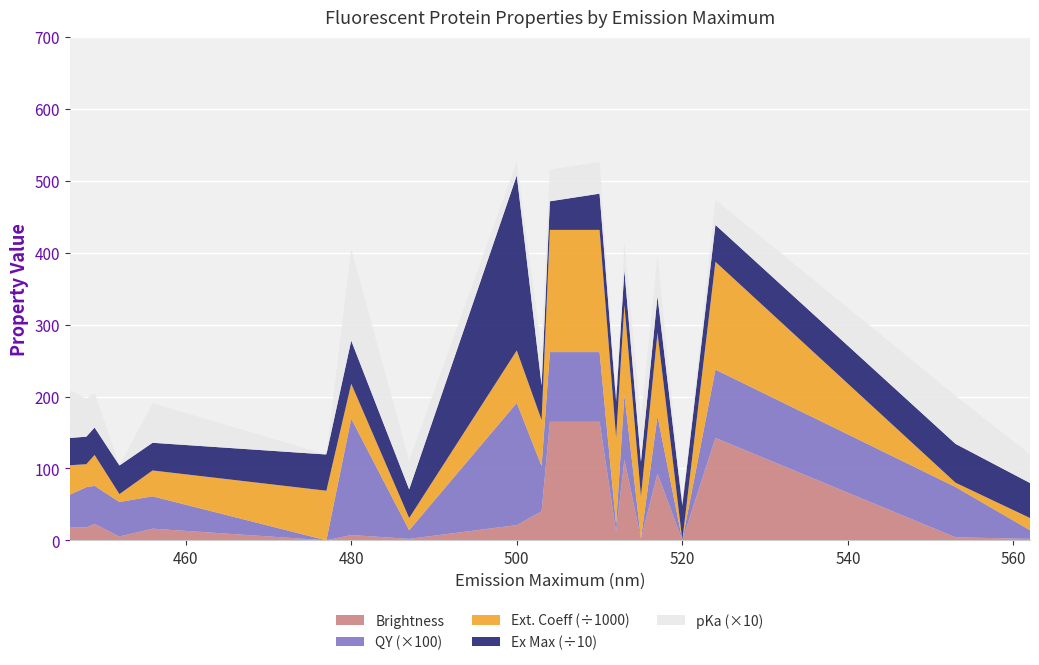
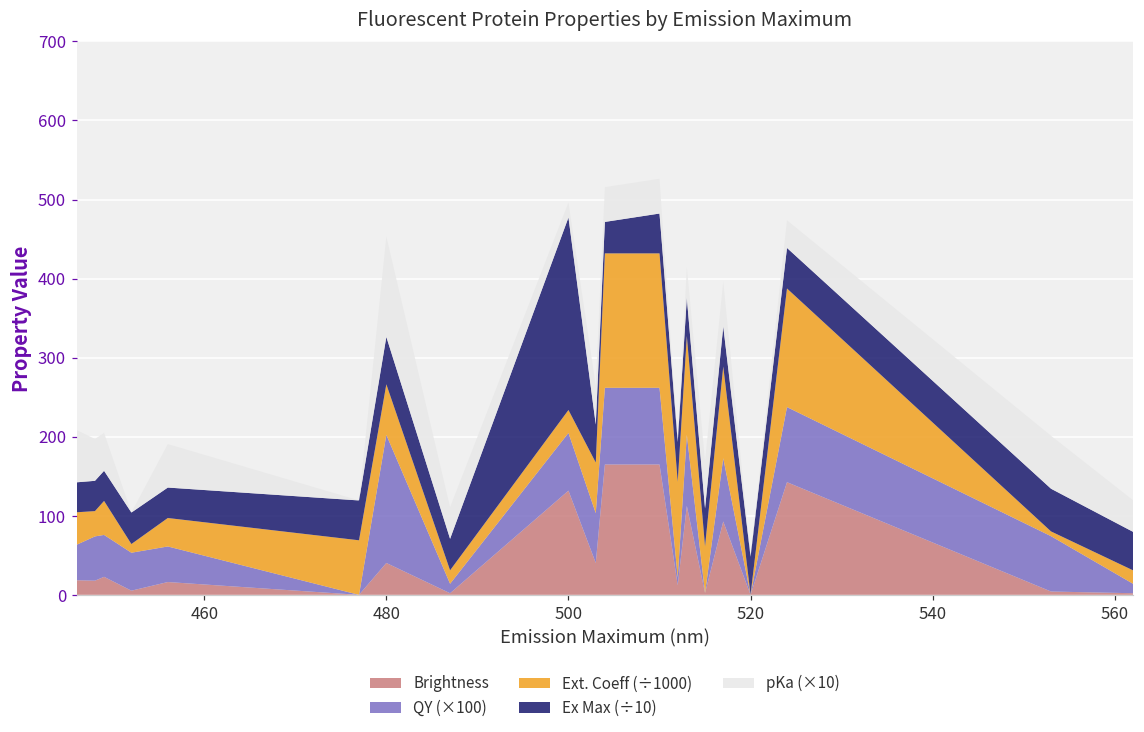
Brightness, 480: 10 -> 40
Ext. Coeff (÷1000), 480: 50 -> 60
Brightness, 500: 20 -> 130
QY (×100), 500: 170 -> 70
Ext. Coeff (÷1000), 500: 70 -> 30
